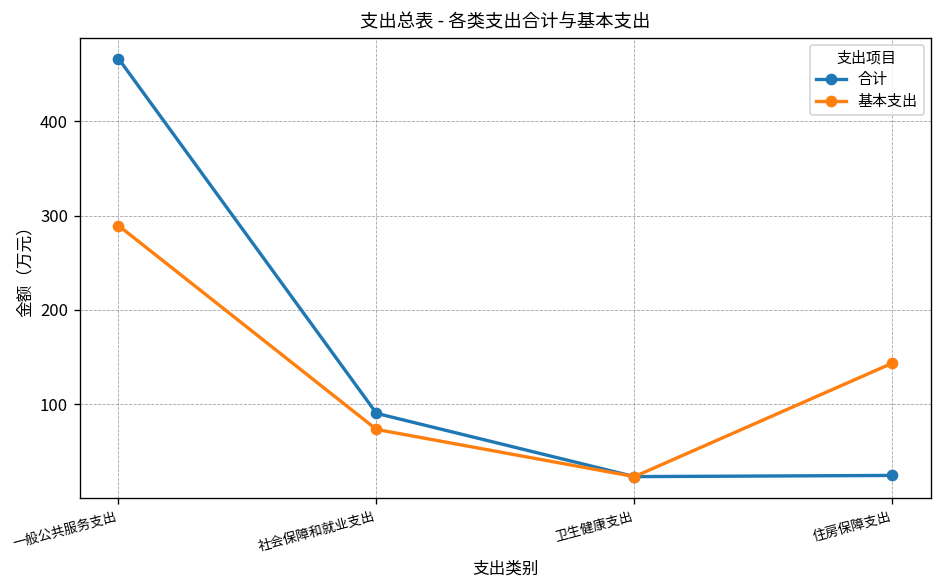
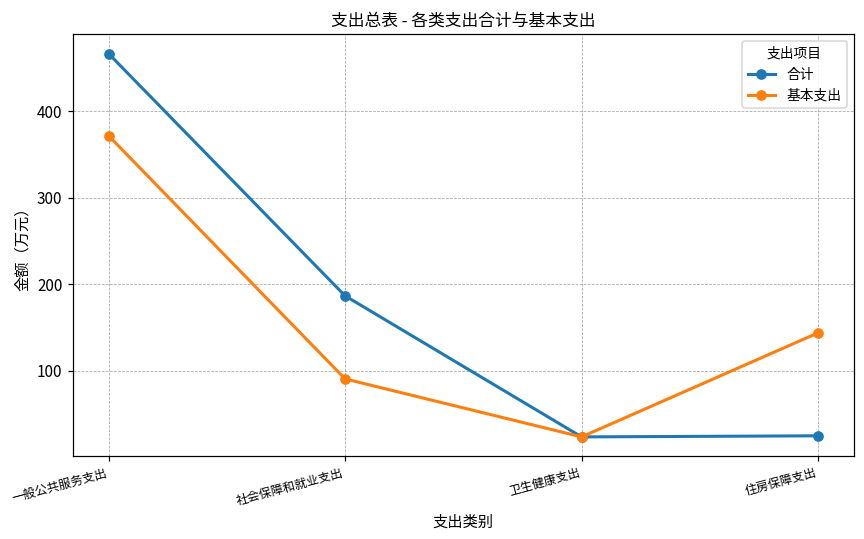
基本支出, 一般公共服务支出: 290 -> 370
合计, 社会保障和就业支出: 90 -> 190
基本支出, 社会保障和就业支出: 70 -> 90
